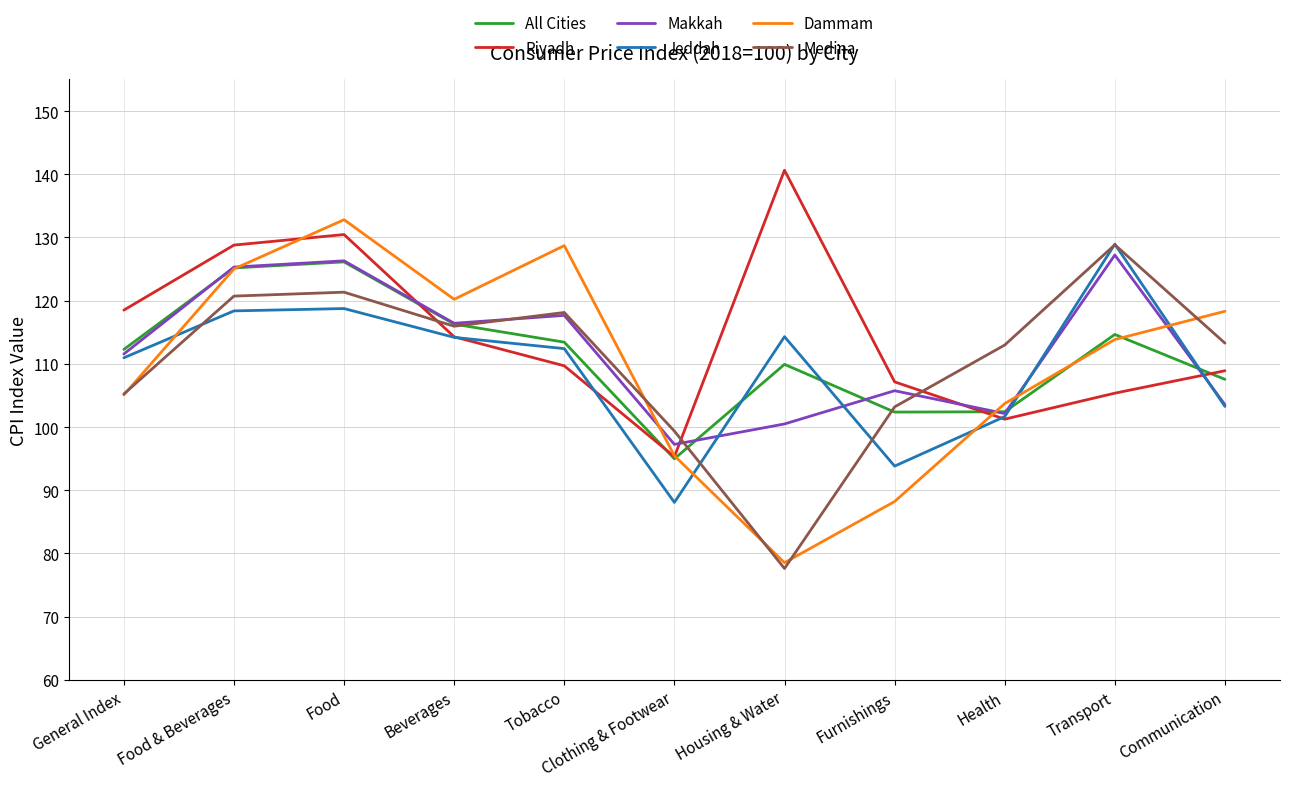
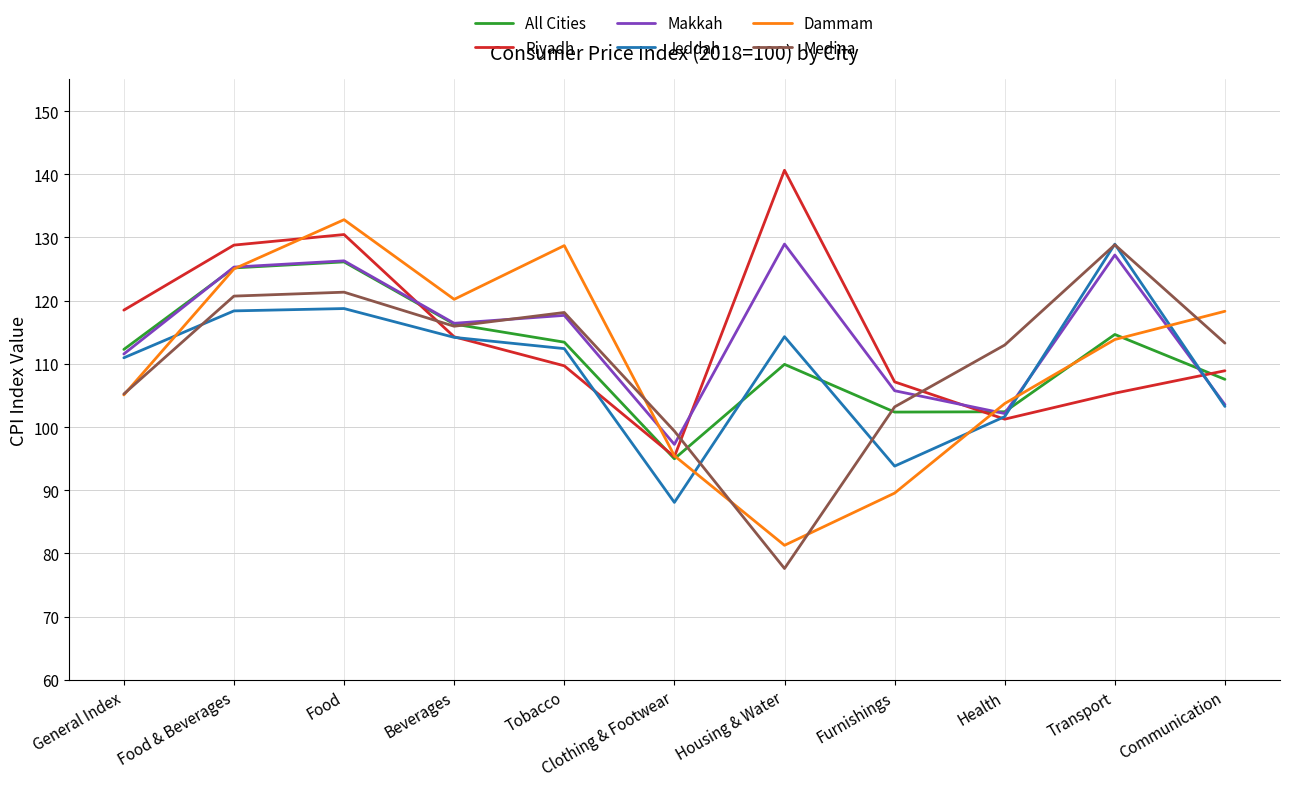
Makkah, Housing & Water: 100 -> 129
Dammam, Housing & Water: 79 -> 81
Dammam, Furnishings: 88 -> 90
